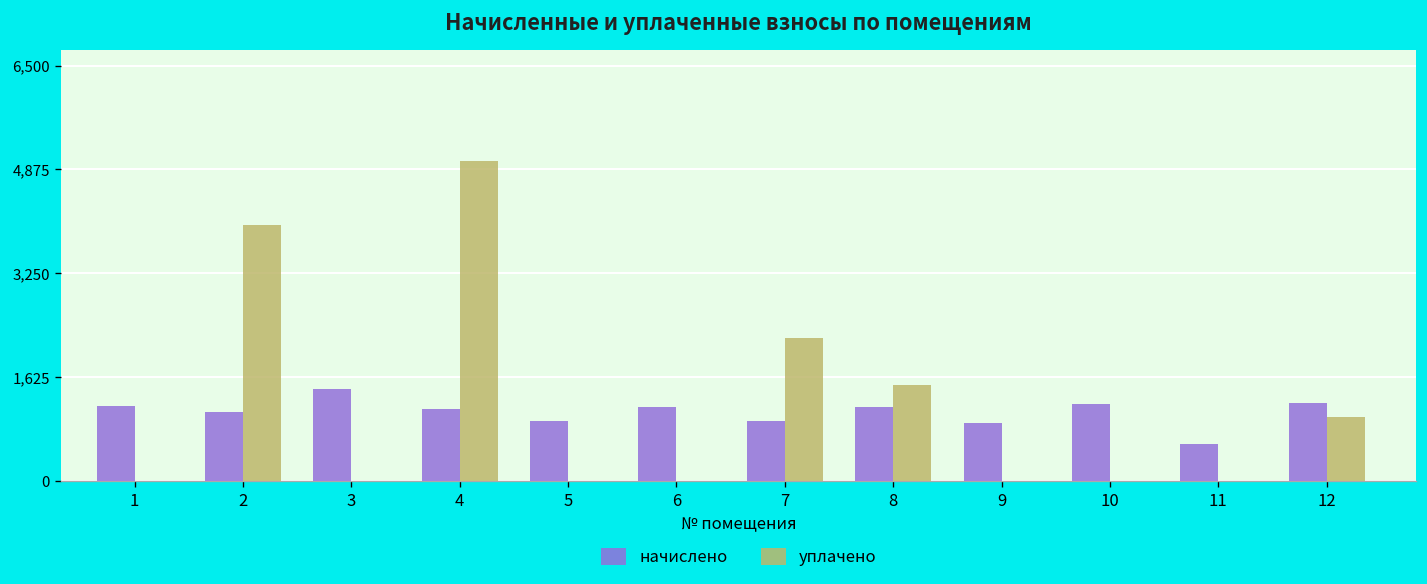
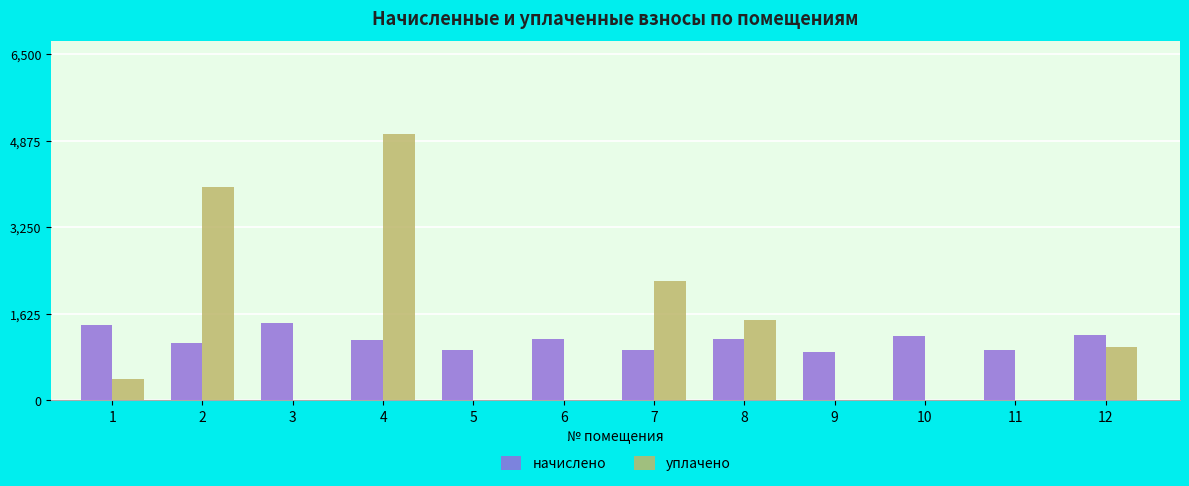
начислено, 1: 1,200 -> 1,400
уплачено, 1: 0 -> 400
начислено, 11: 600 -> 900
